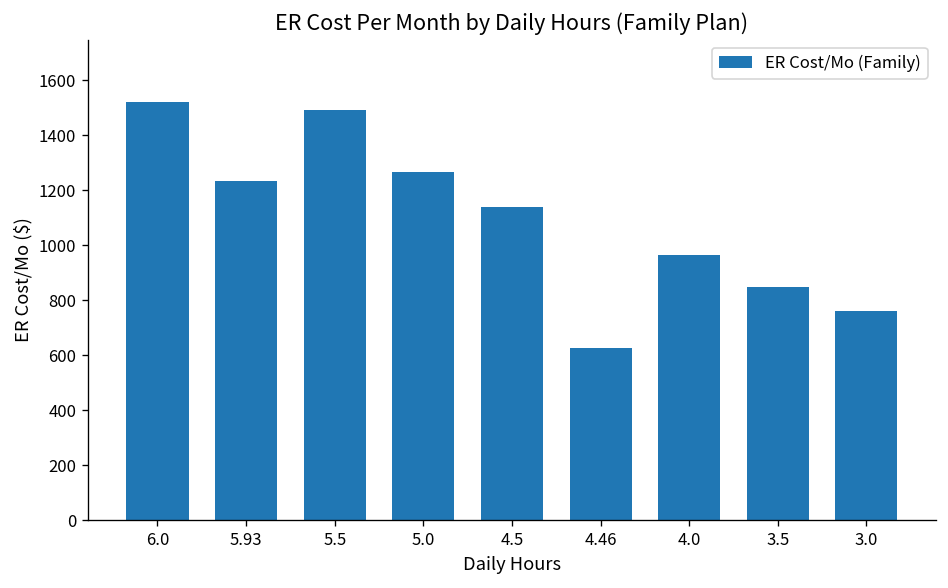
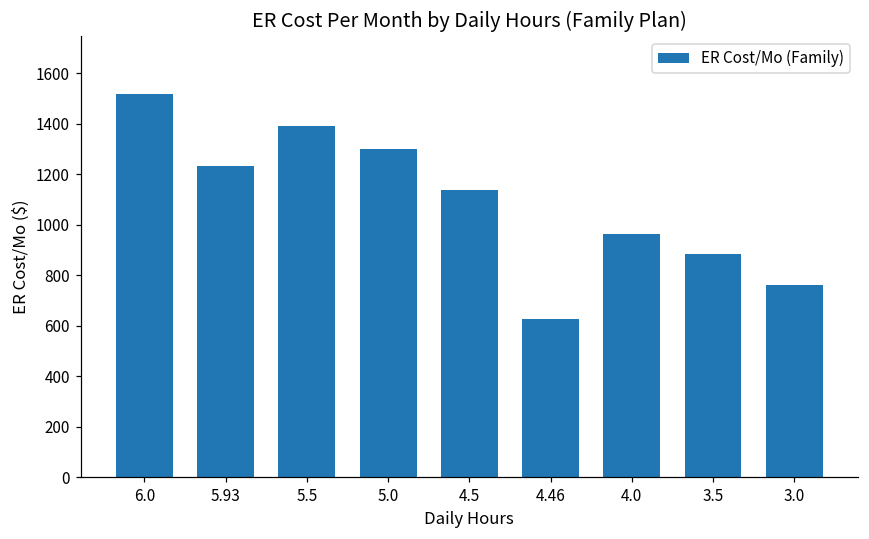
5.5: 1490 -> 1390
5.0: 1270 -> 1300
3.5: 850 -> 890
